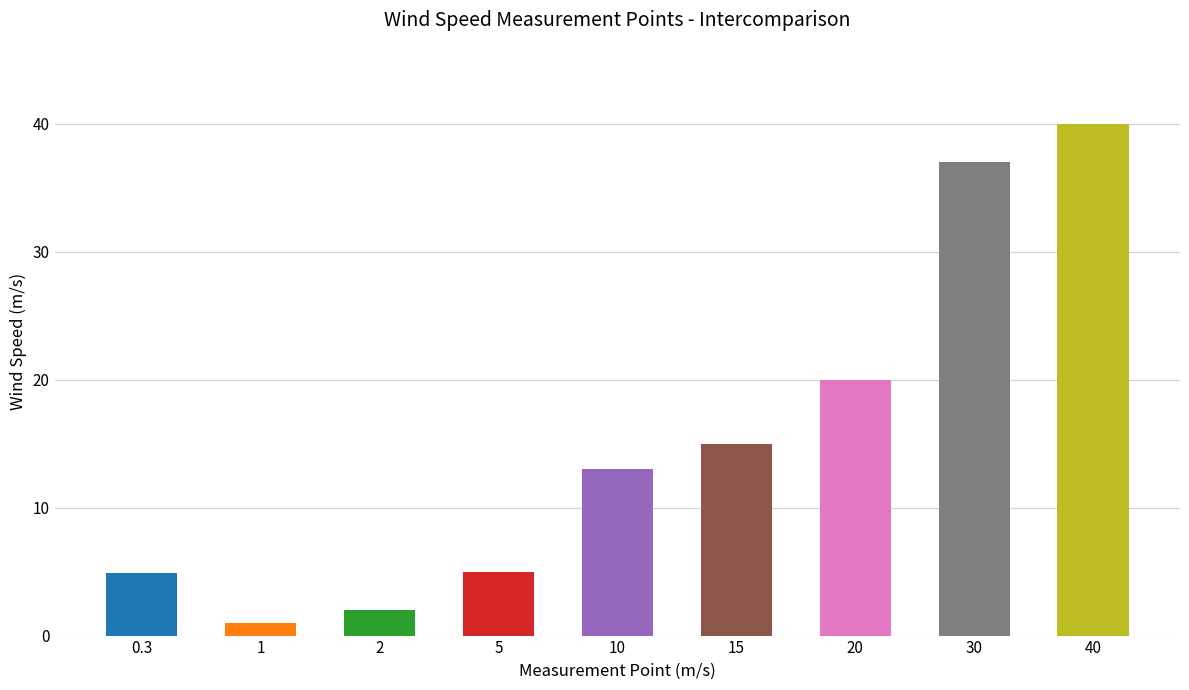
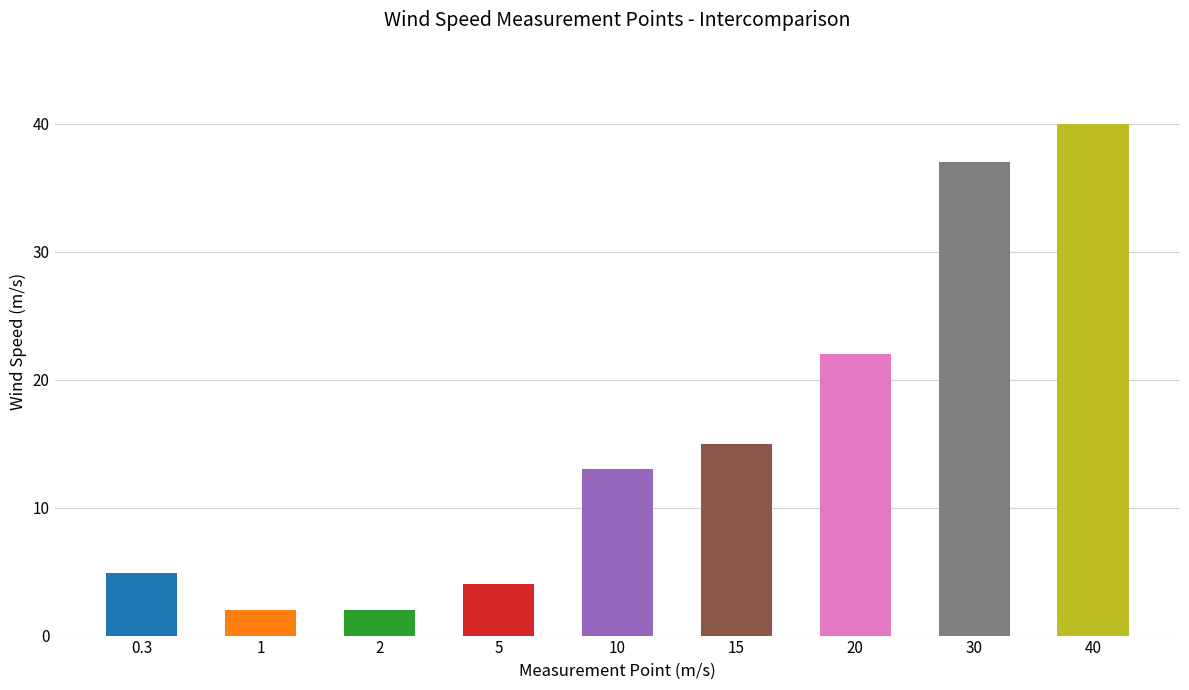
1: 1 -> 2
5: 5 -> 4
20: 20 -> 22
